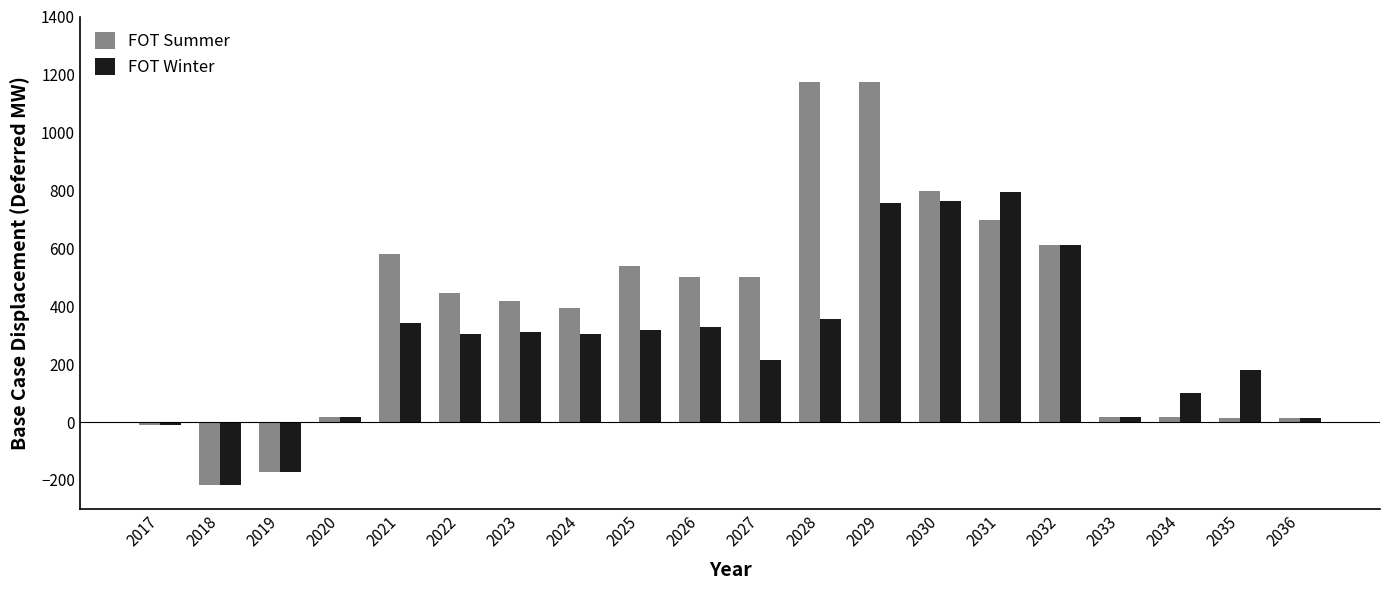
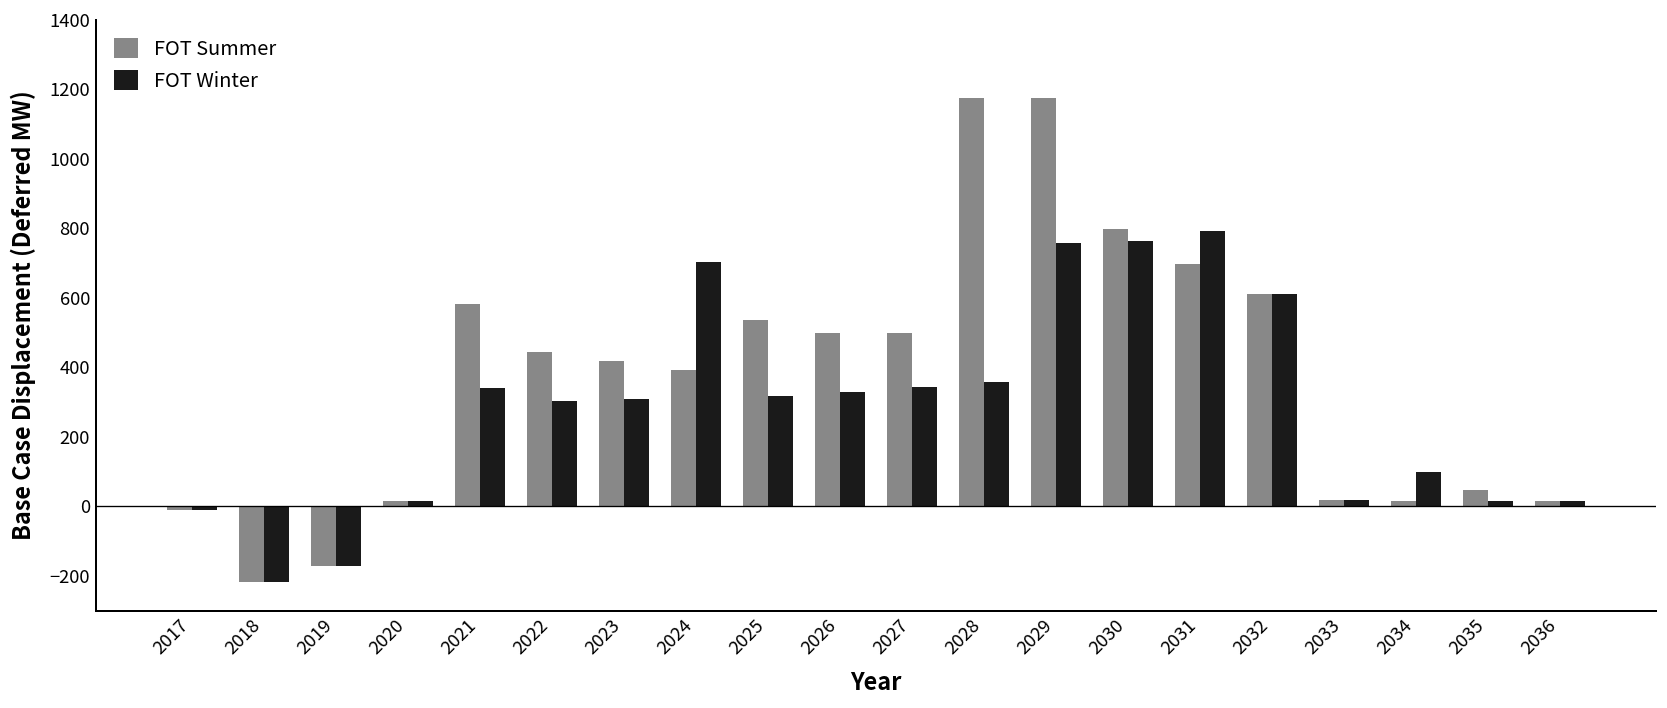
FOT Winter, 2024: 300 -> 700
FOT Winter, 2027: 210 -> 340
FOT Summer, 2035: 10 -> 50
FOT Winter, 2035: 180 -> 10
